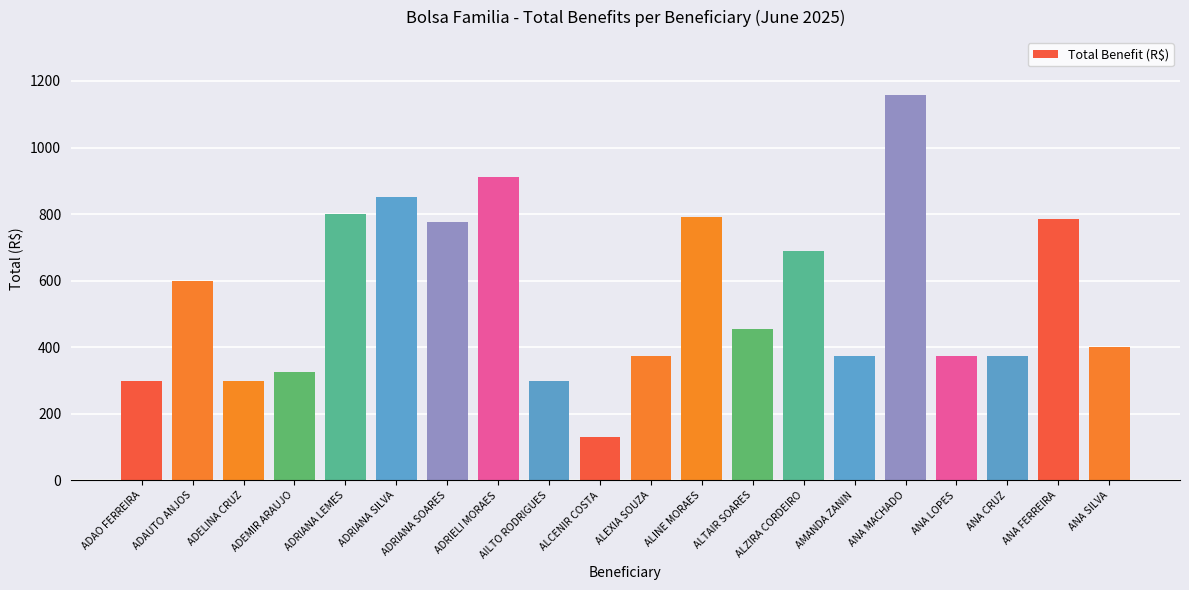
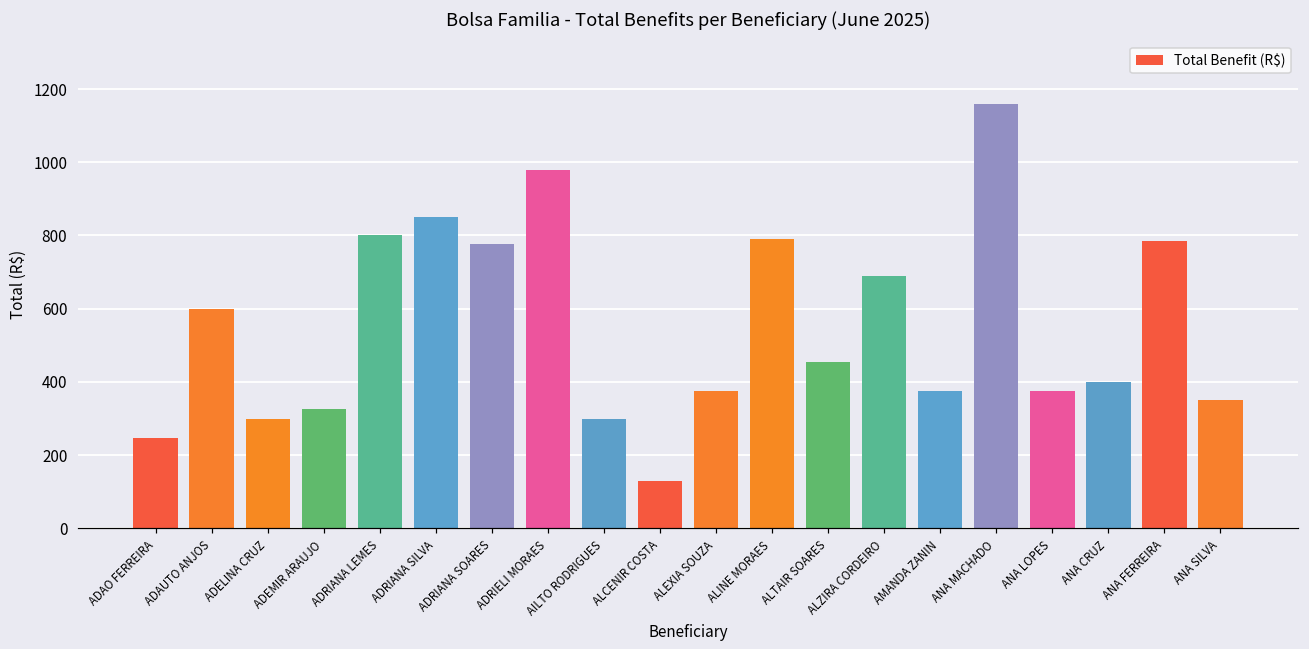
ADAO FERREIRA: 300 -> 250
ADRIELI MORAES: 910 -> 980
ANA CRUZ: 370 -> 400
ANA SILVA: 400 -> 350
